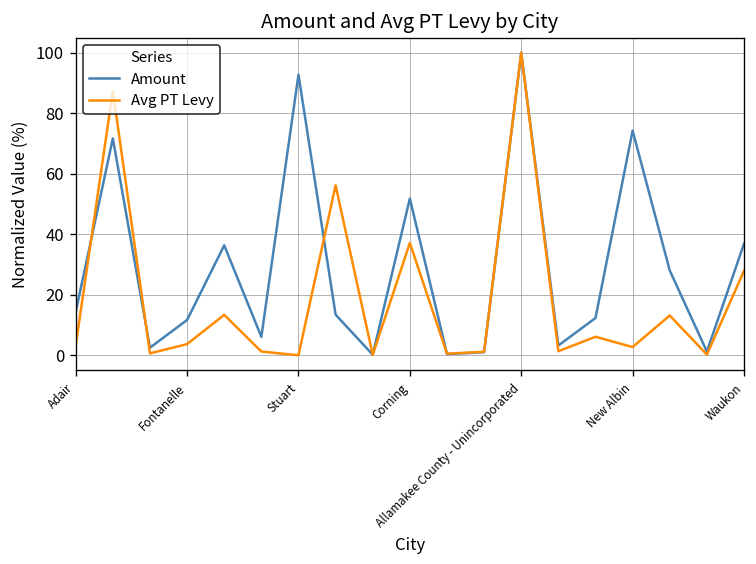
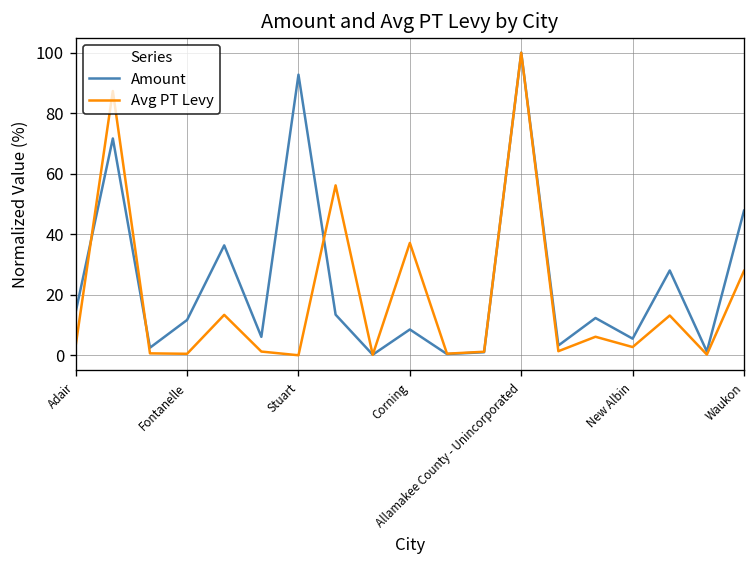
Avg PT Levy, Fontanelle: 4 -> 0
Amount, Corning: 52 -> 9
Amount, New Albin: 74 -> 5
Amount, Waukon: 37 -> 48
